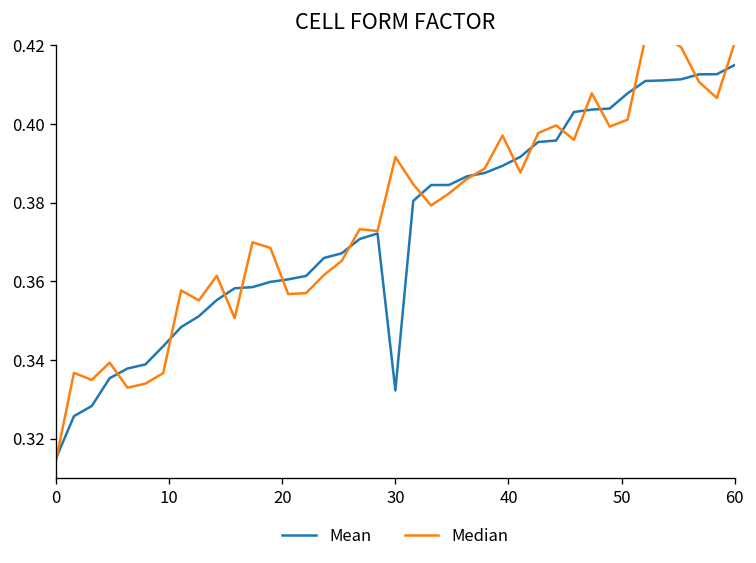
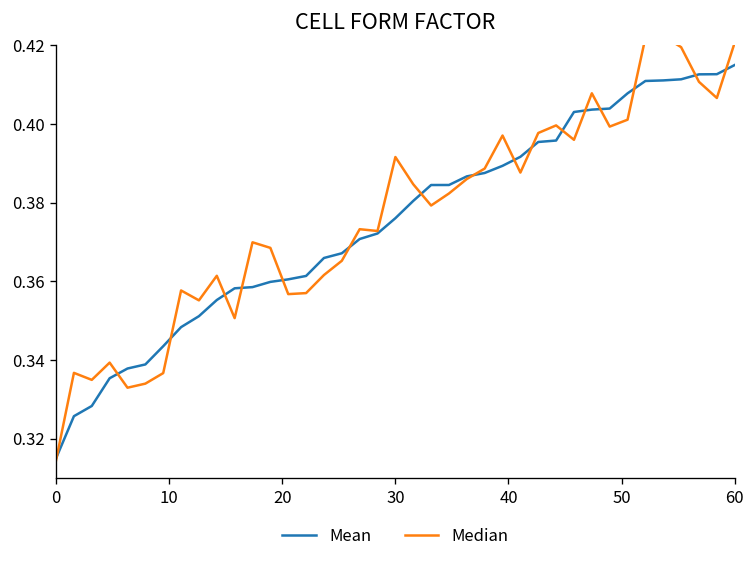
Mean, 30: 0.332 -> 0.376
